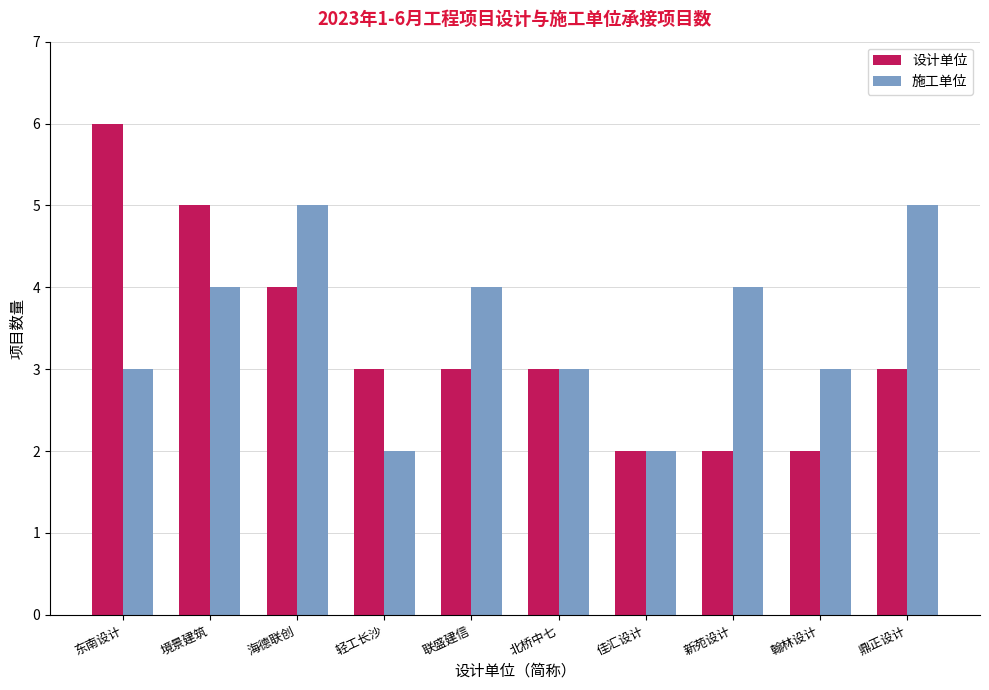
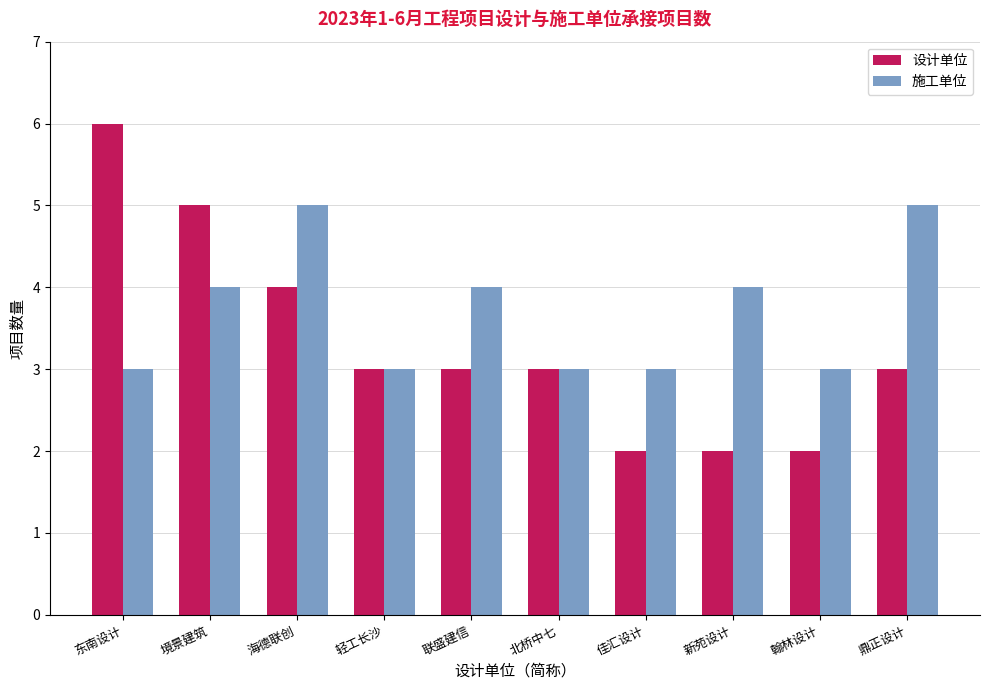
施工单位, 轻工长沙: 2 -> 3
施工单位, 佳汇设计: 2 -> 3
